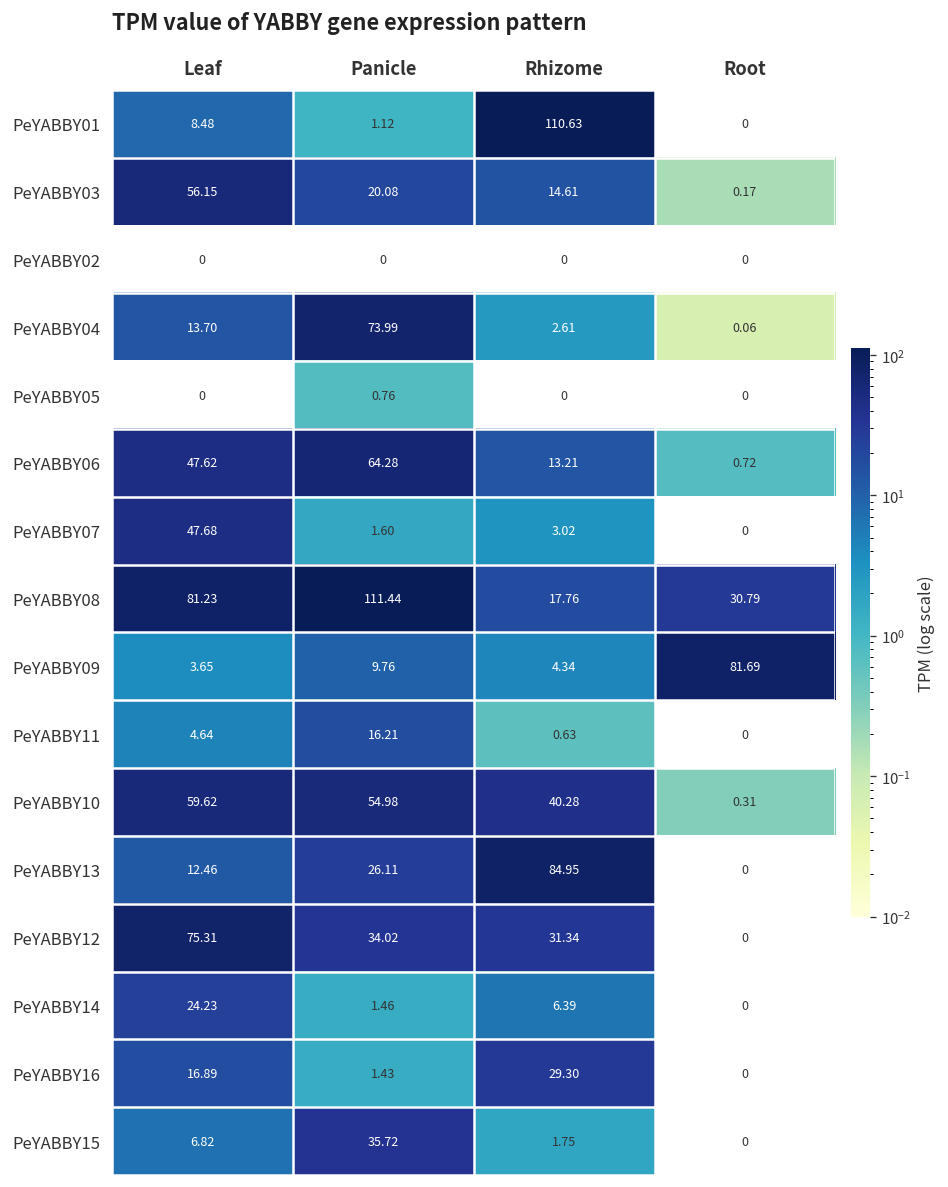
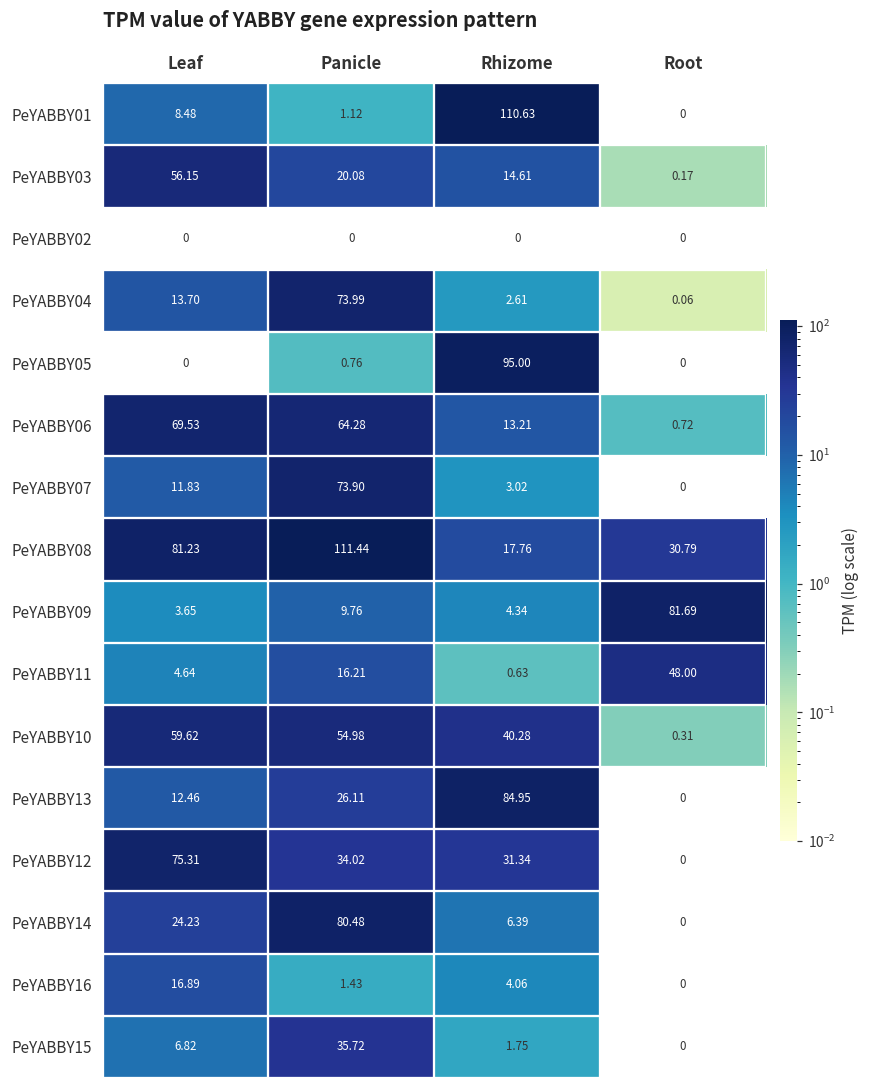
PeYABBY05, Rhizome: 0 -> 95.00
PeYABBY06, Leaf: 47.62 -> 69.53
PeYABBY07, Leaf: 47.68 -> 11.83
PeYABBY07, Panicle: 1.60 -> 73.90
PeYABBY11, Root: 0 -> 48.00
PeYABBY14, Panicle: 1.46 -> 80.48
PeYABBY16, Rhizome: 29.30 -> 4.06
